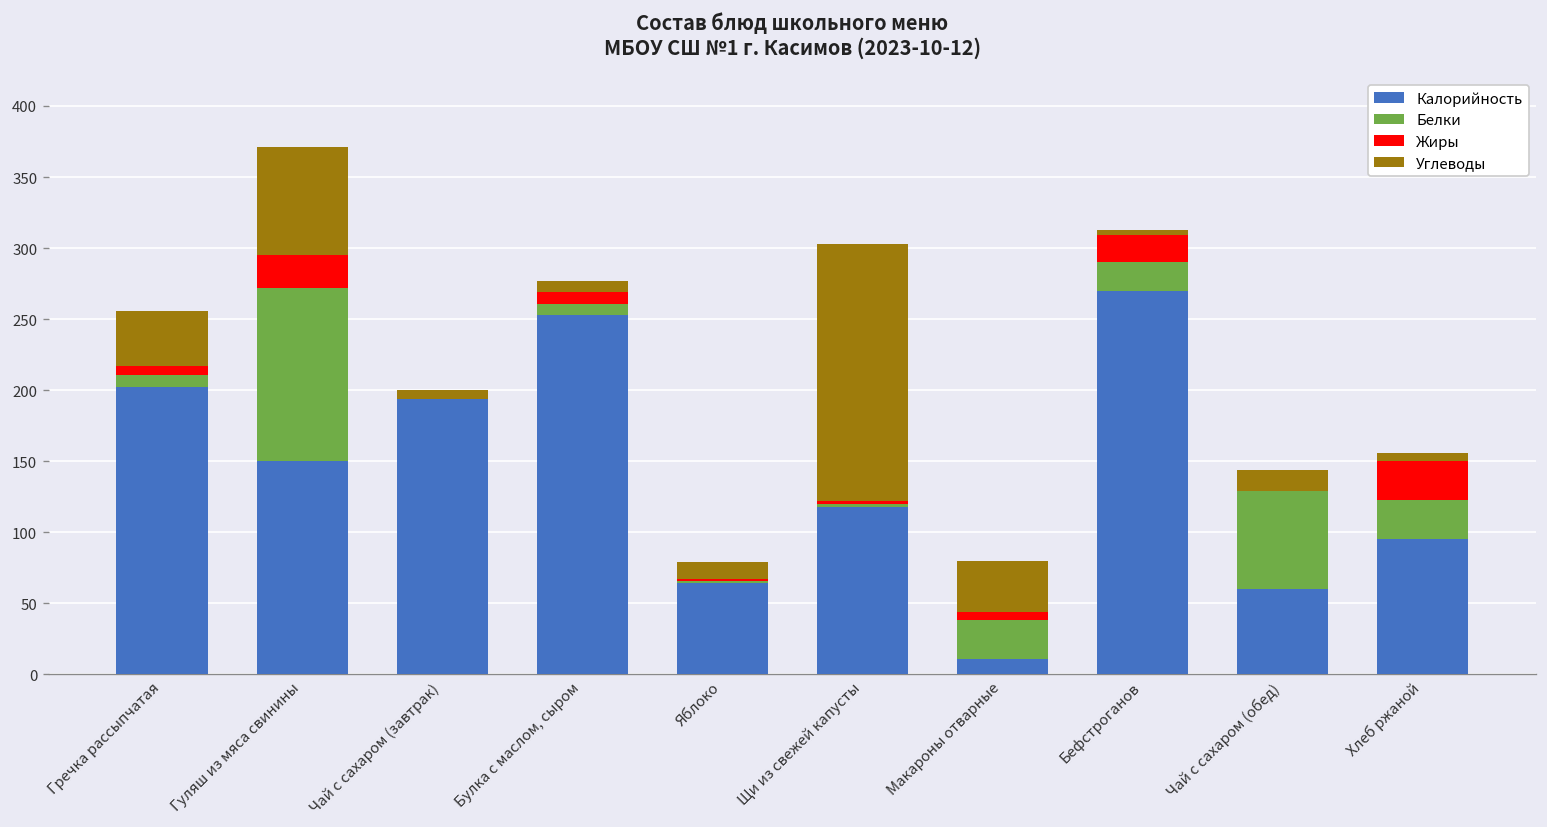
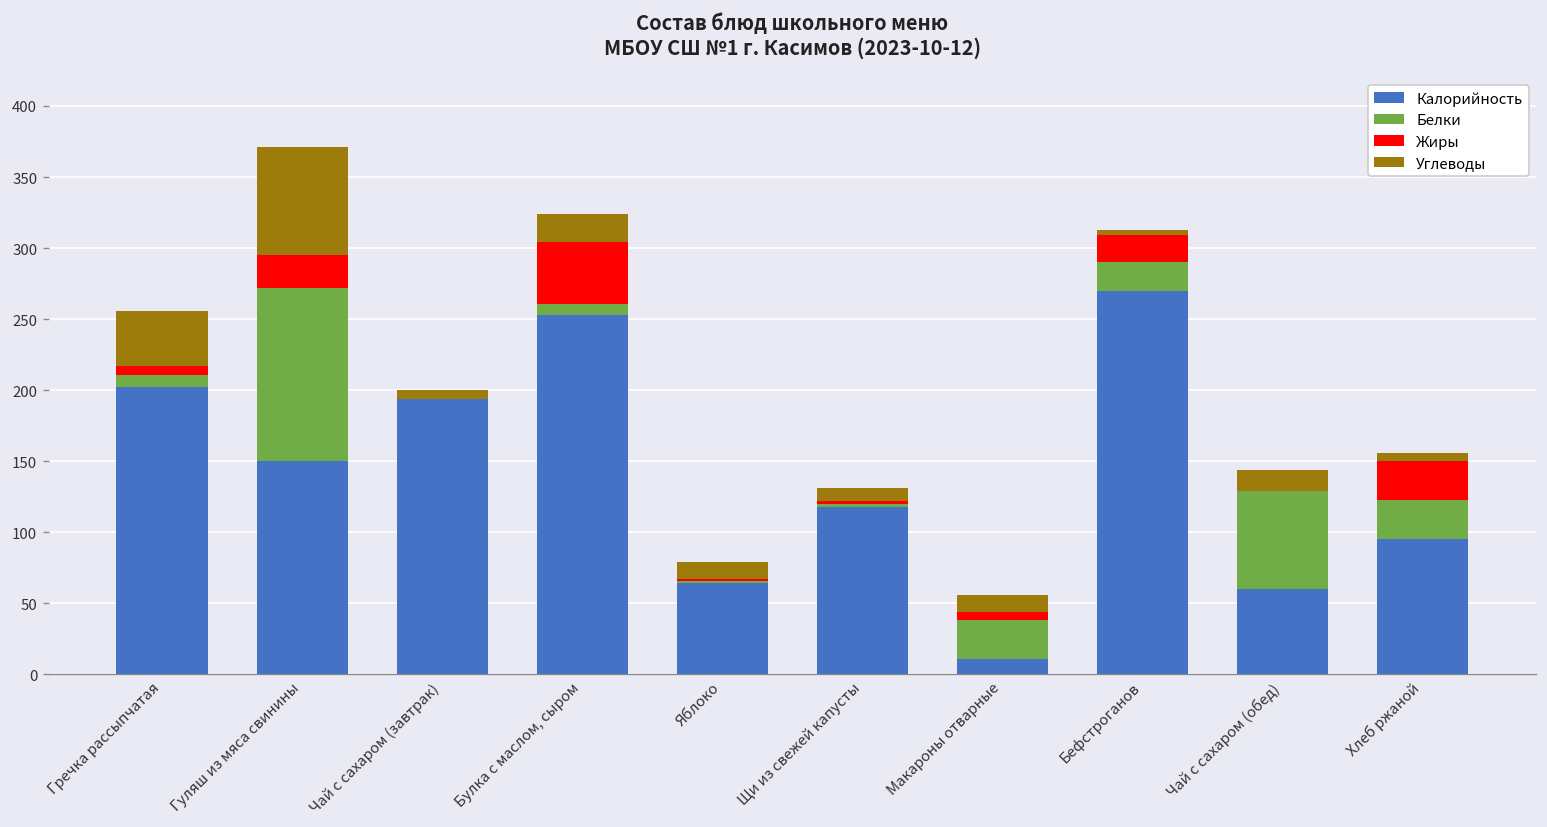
Жиры, Булка с маслом, сыром: 8 -> 43
Углеводы, Булка с маслом, сыром: 8 -> 20
Углеводы, Щи из свежей капусты: 181 -> 9
Углеводы, Макароны отварные: 36 -> 12
